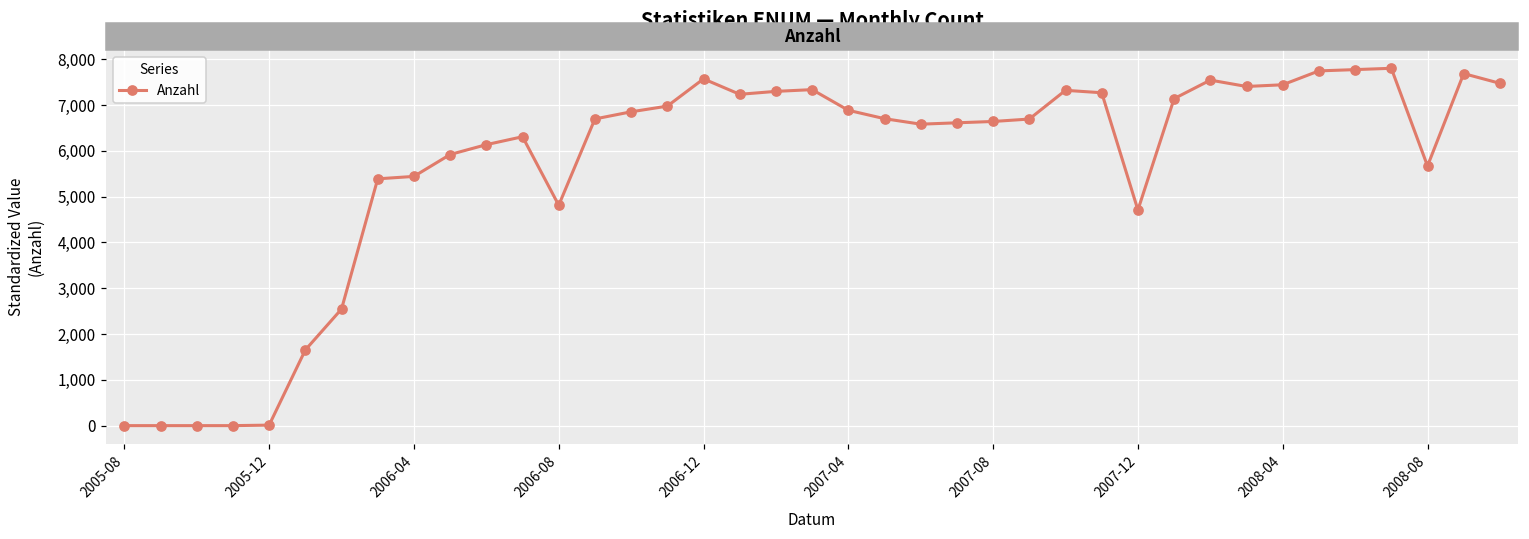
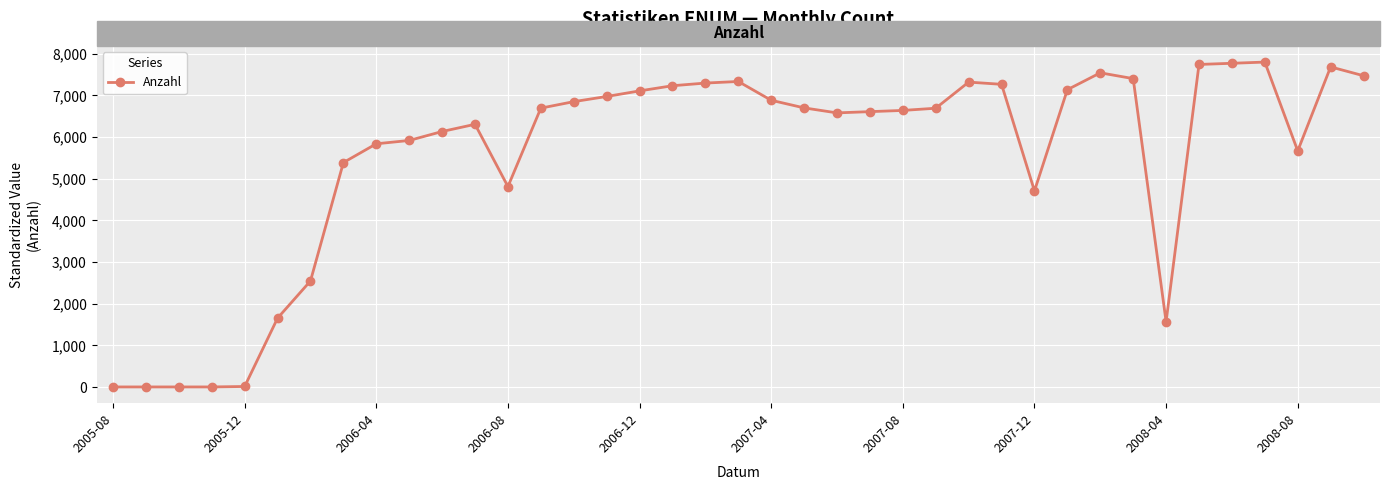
2006-04: 5,400 -> 5,800
2006-12: 7,600 -> 7,100
2008-04: 7,400 -> 1,600
